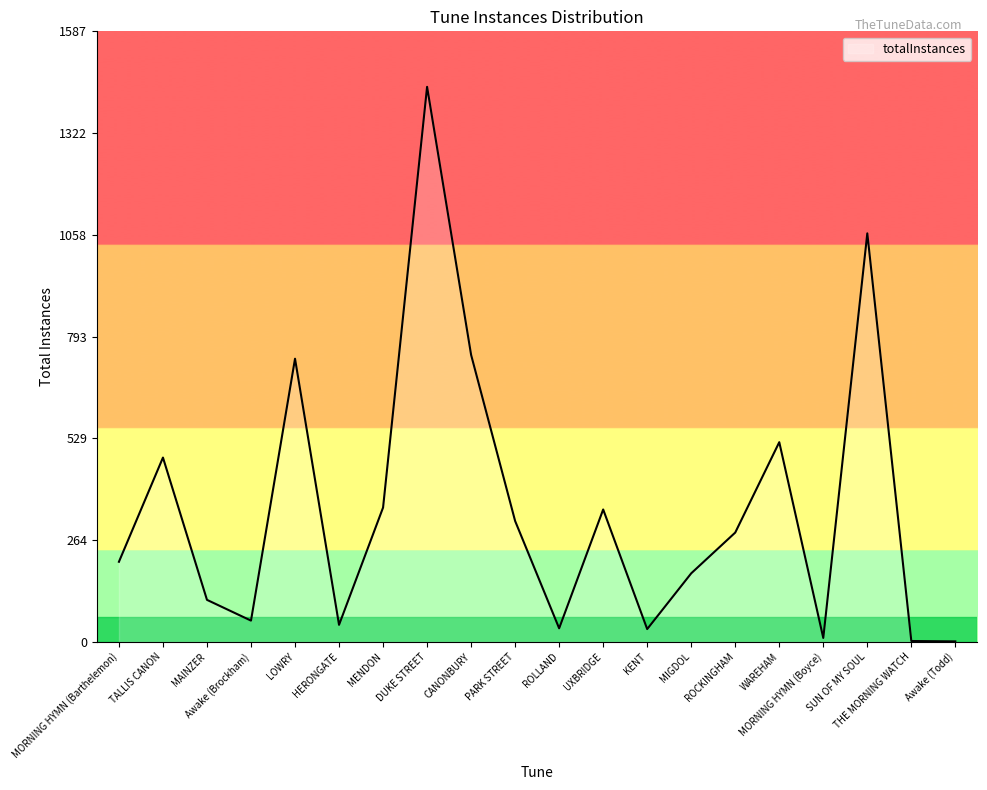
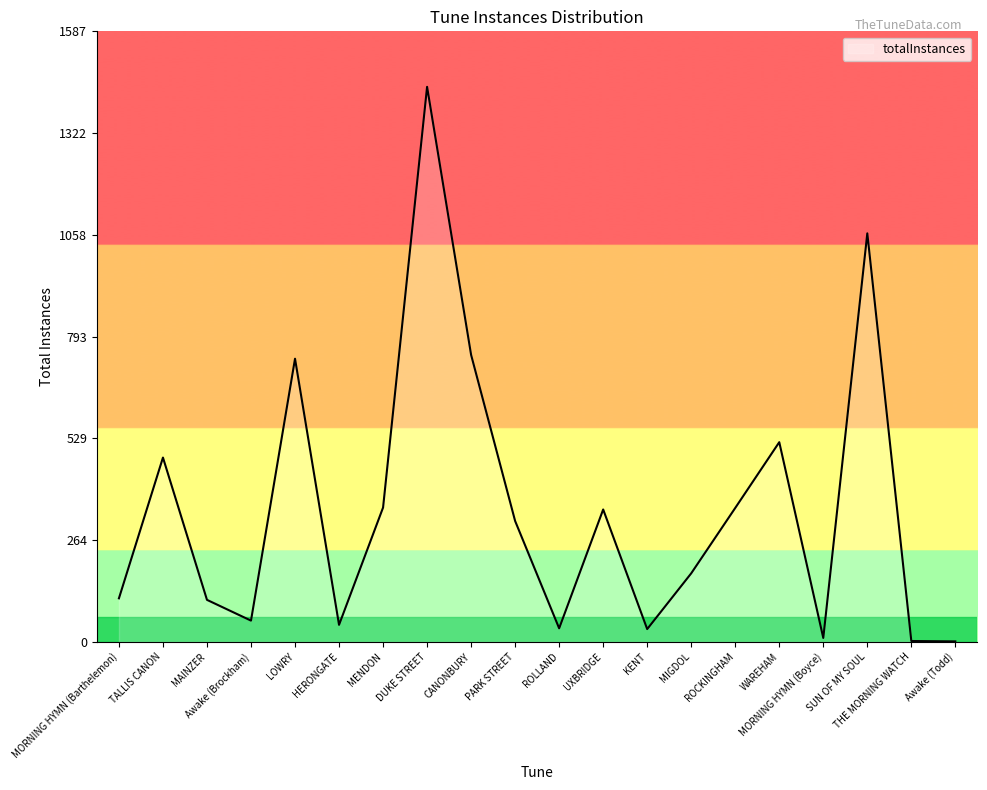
MORNING HYMN (Barthelemon): 210 -> 110
ROCKINGHAM: 280 -> 350
